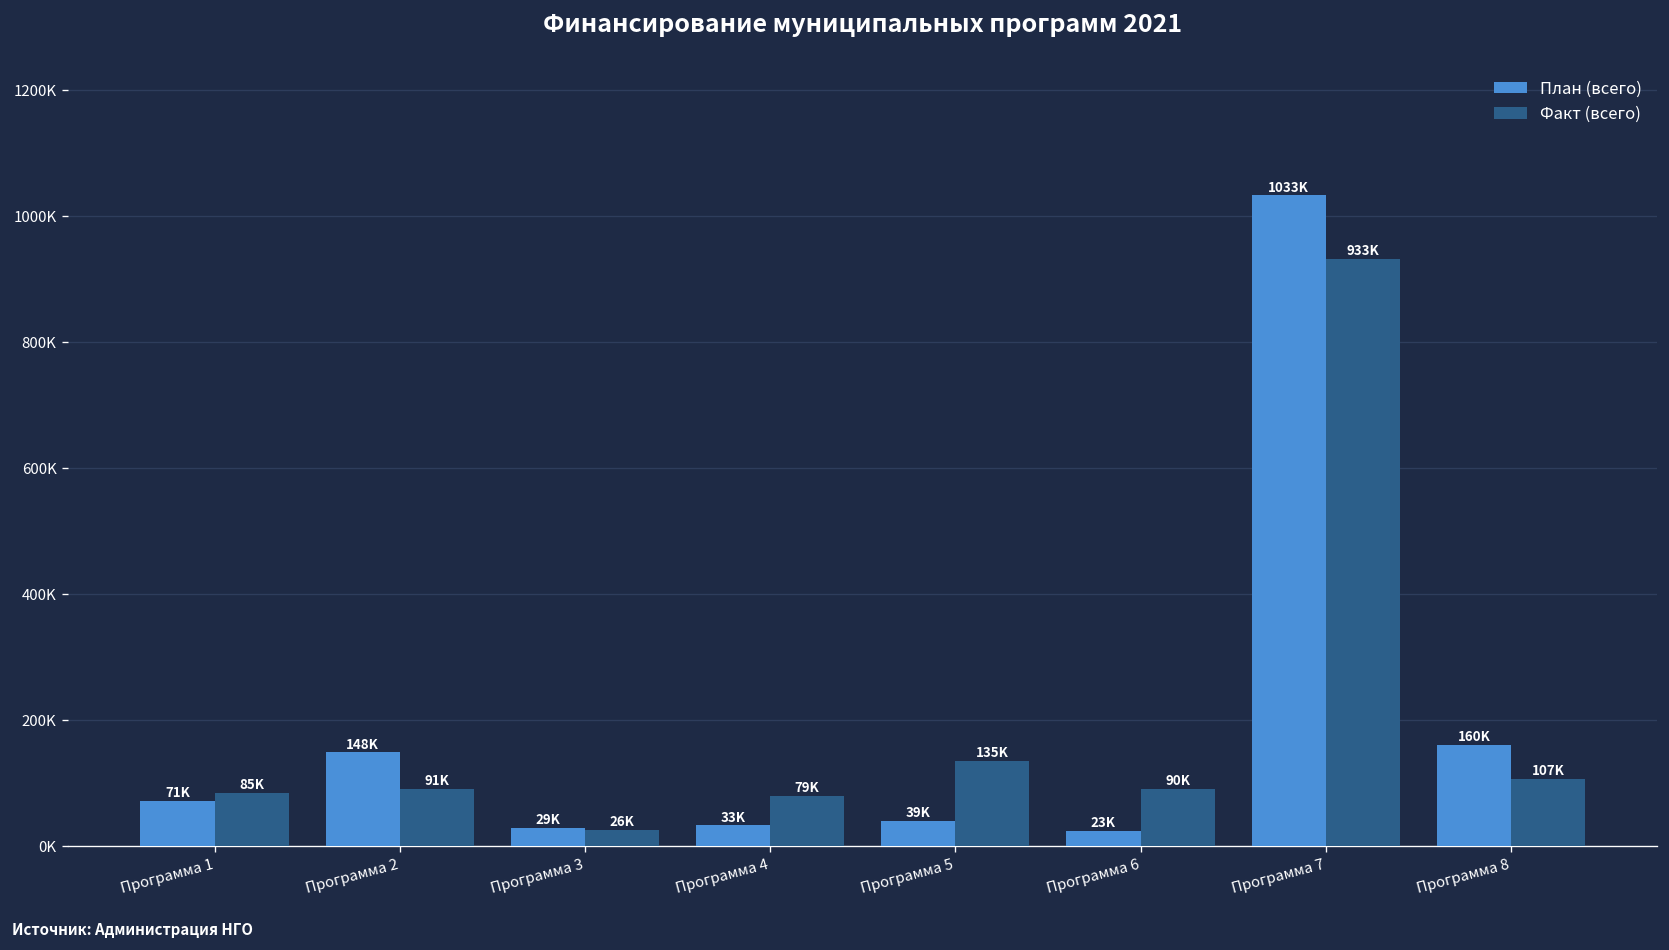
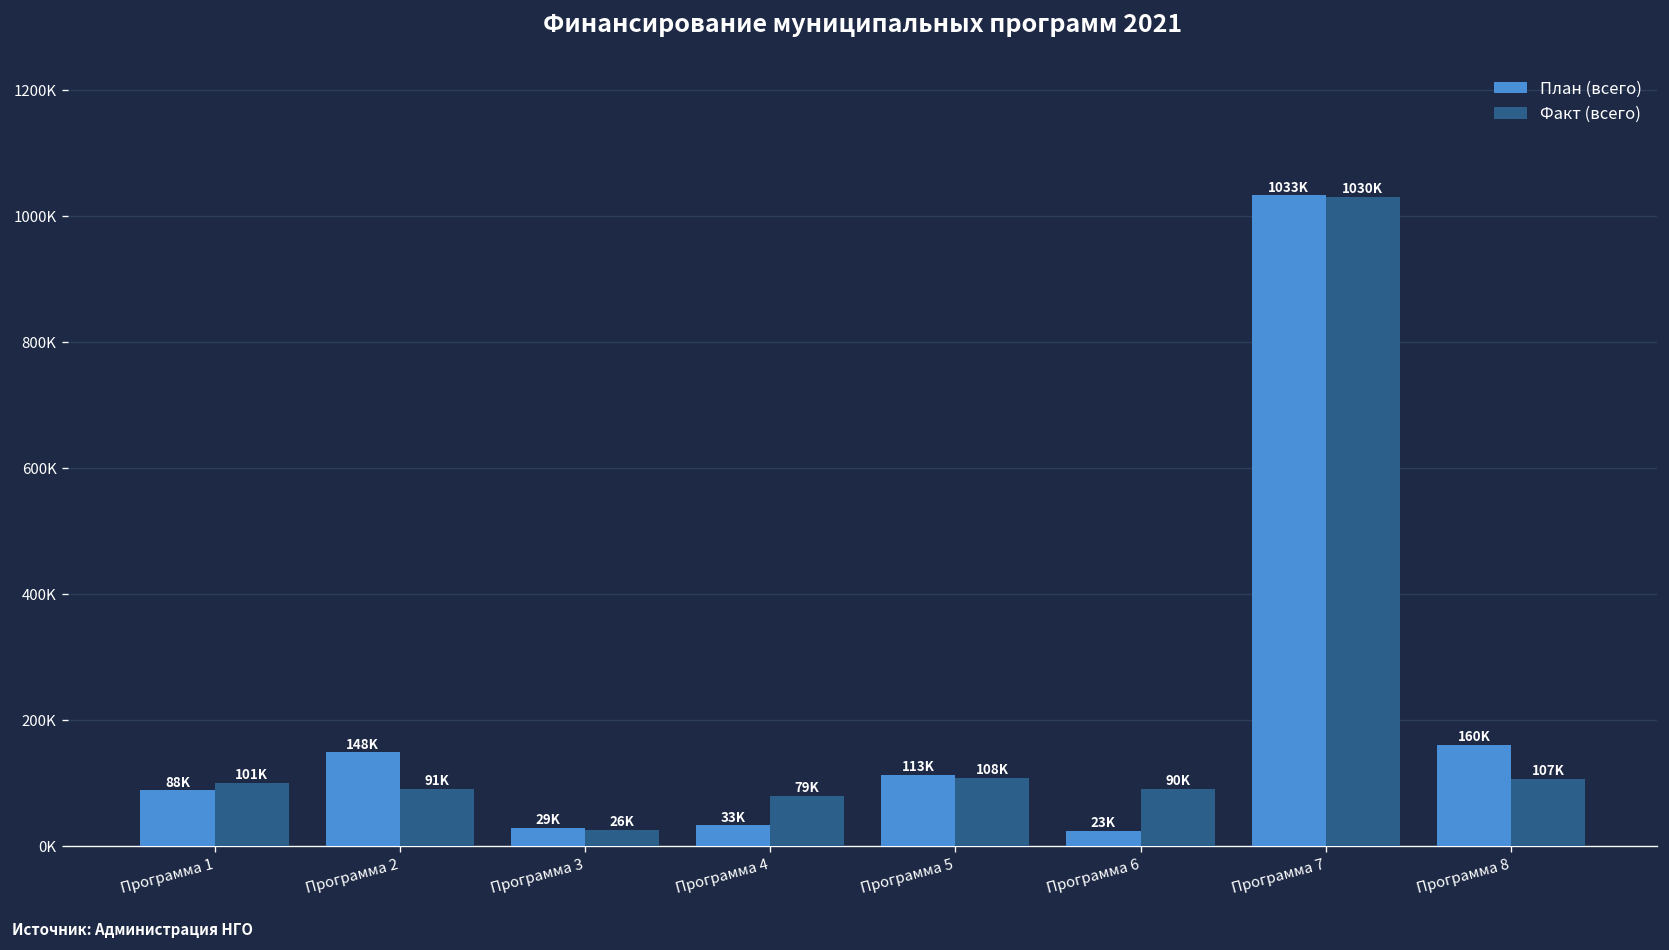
План (всего), Программа 1: 71K -> 88K
Факт (всего), Программа 1: 85K -> 101K
План (всего), Программа 5: 39K -> 113K
Факт (всего), Программа 5: 135K -> 108K
Факт (всего), Программа 7: 933K -> 1030K
